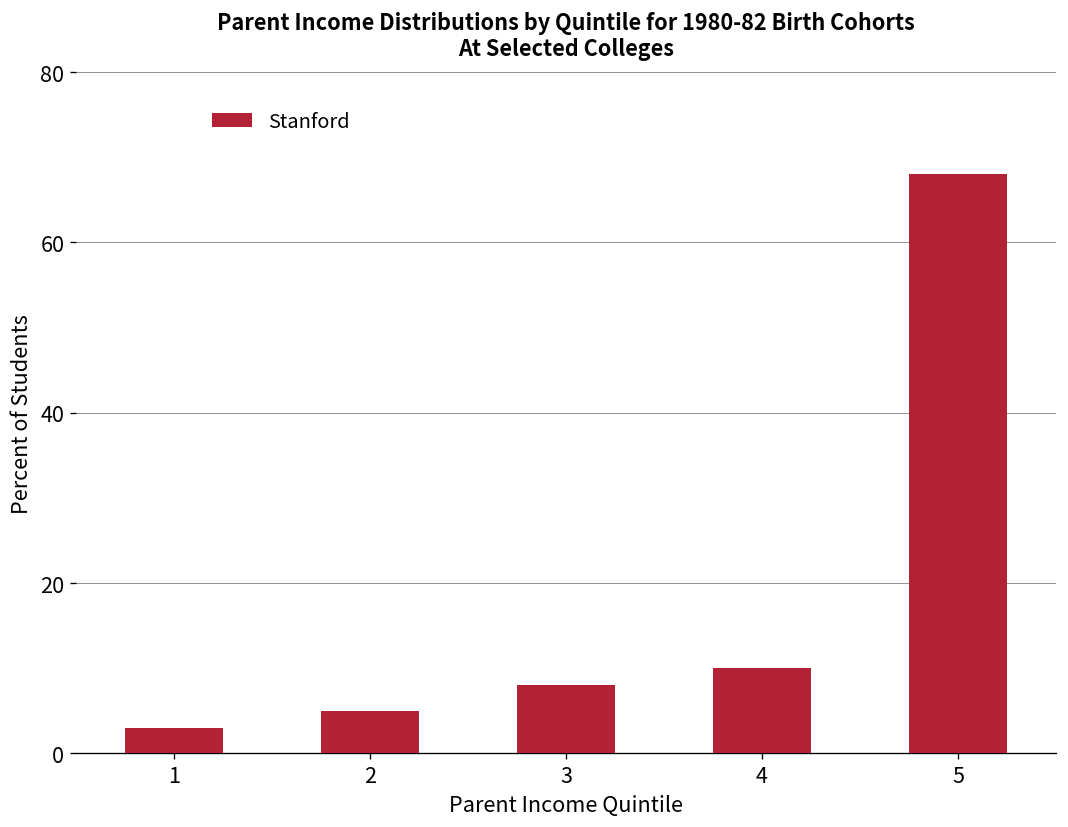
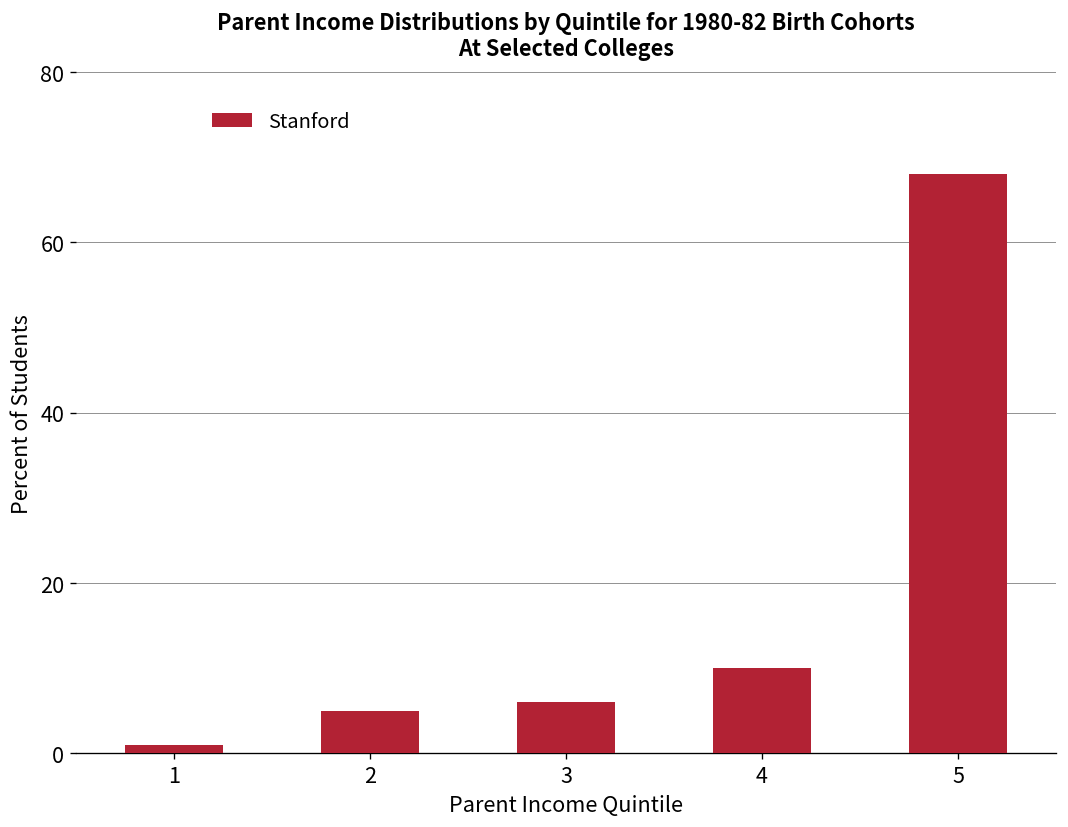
1: 3 -> 1
3: 8 -> 6
